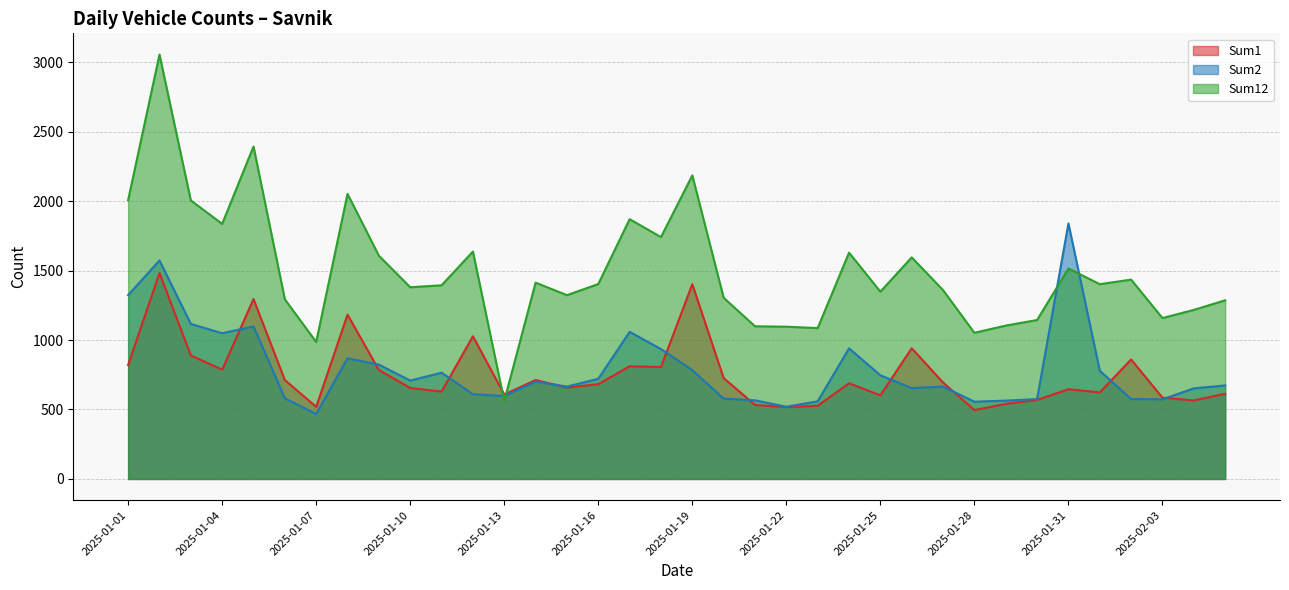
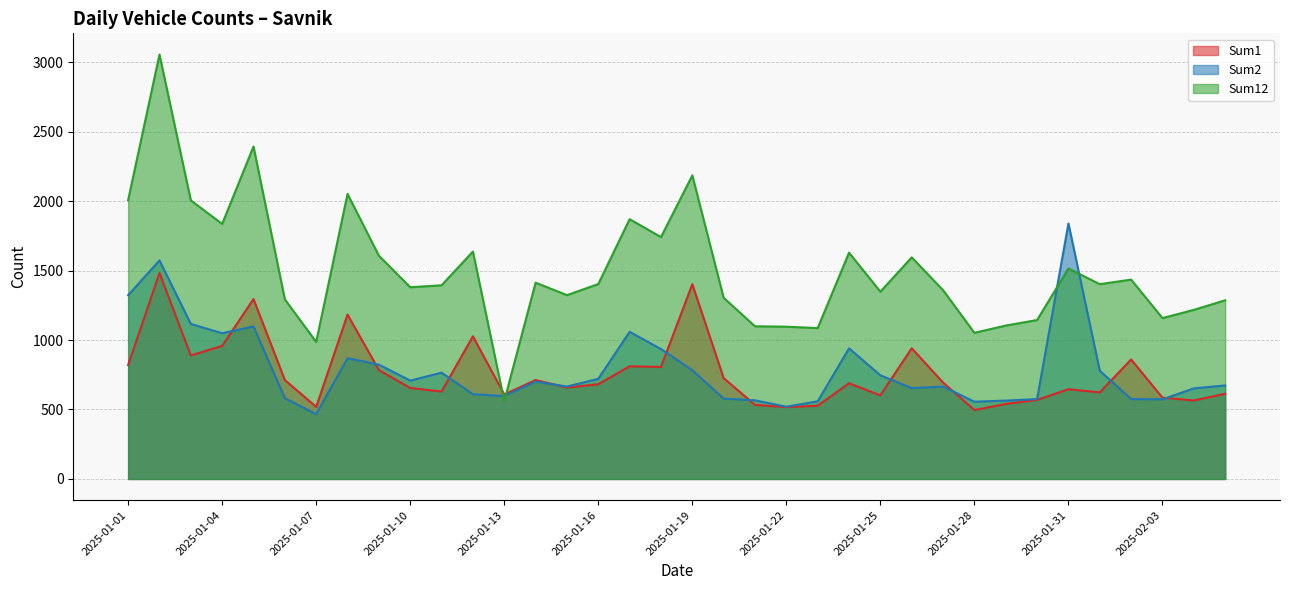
Sum1, 2025-01-04: 790 -> 960
